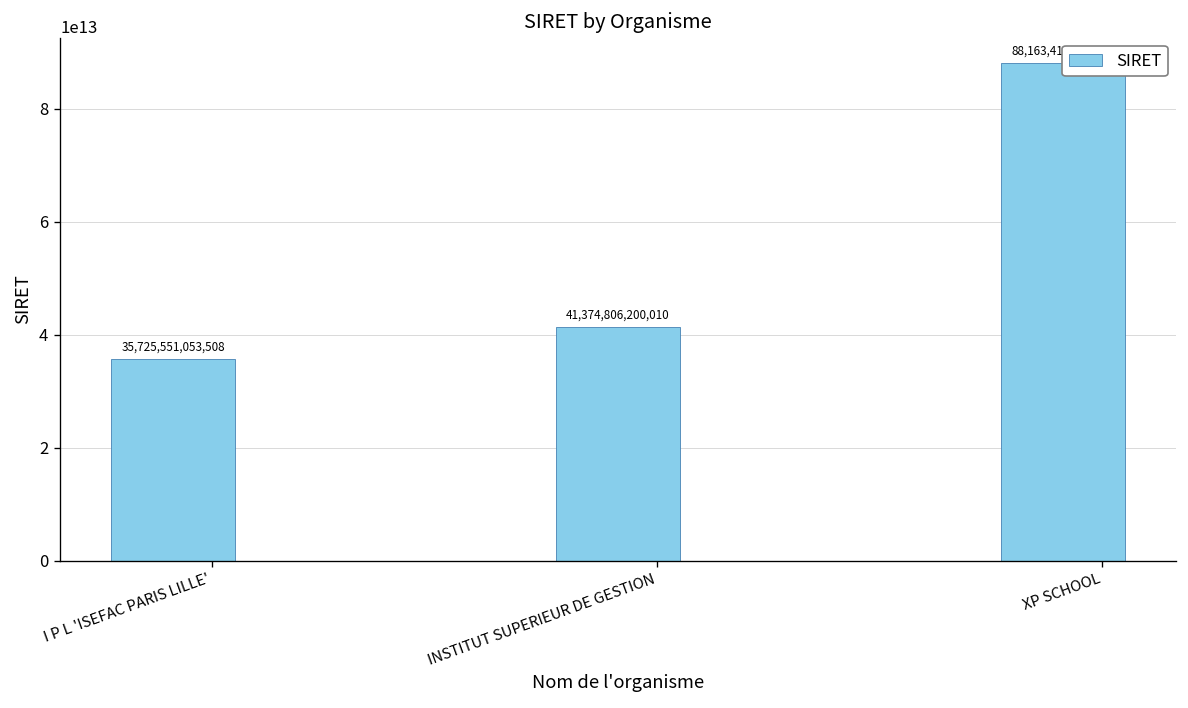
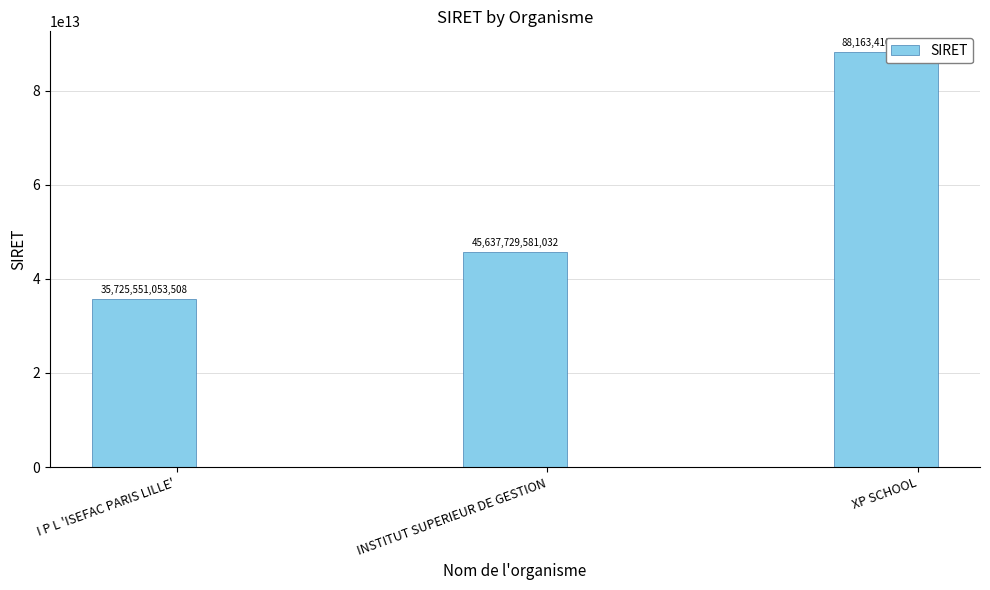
INSTITUT SUPERIEUR DE GESTION: 41,374,806,200,010 -> 45,637,729,581,032
